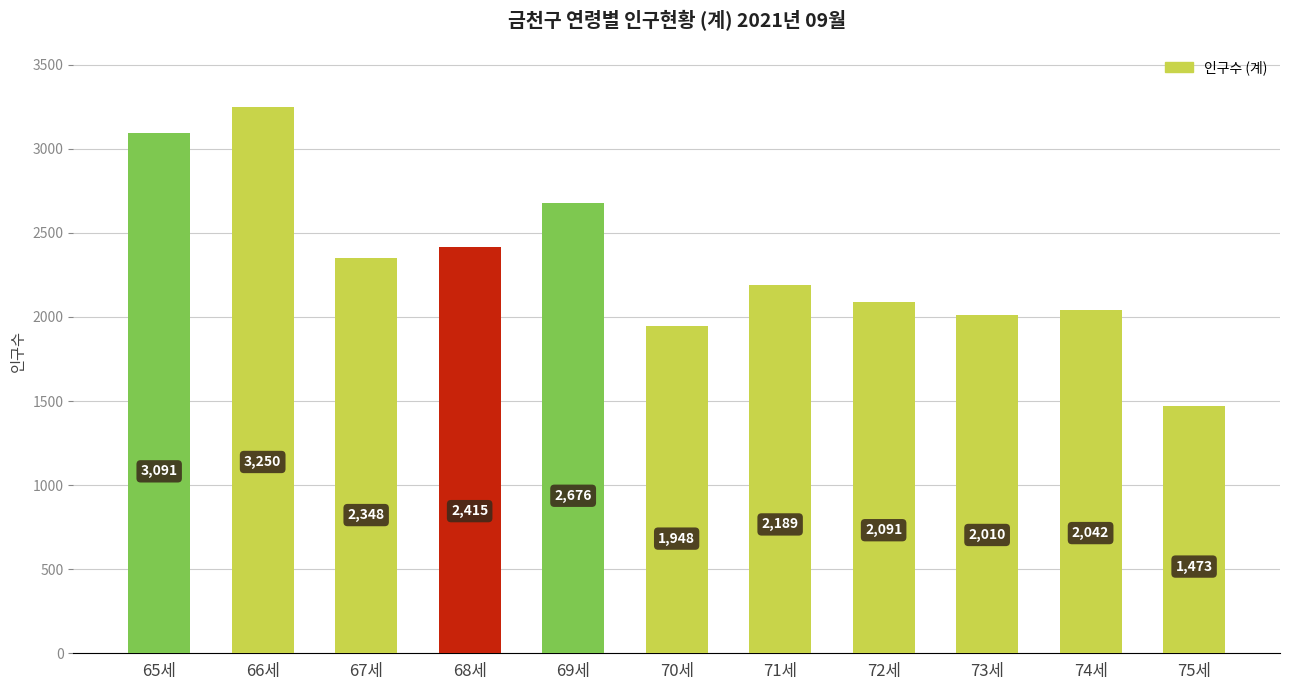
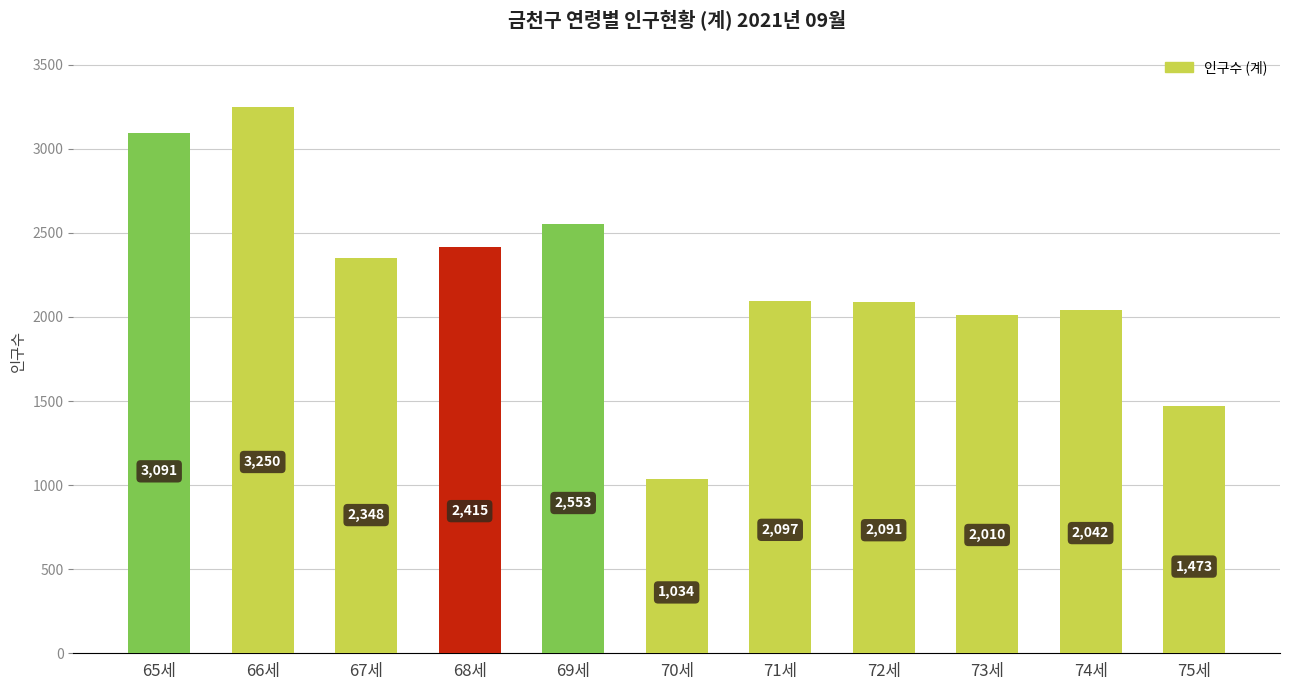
69세: 2,676 -> 2,553
70세: 1,948 -> 1,034
71세: 2,189 -> 2,097
